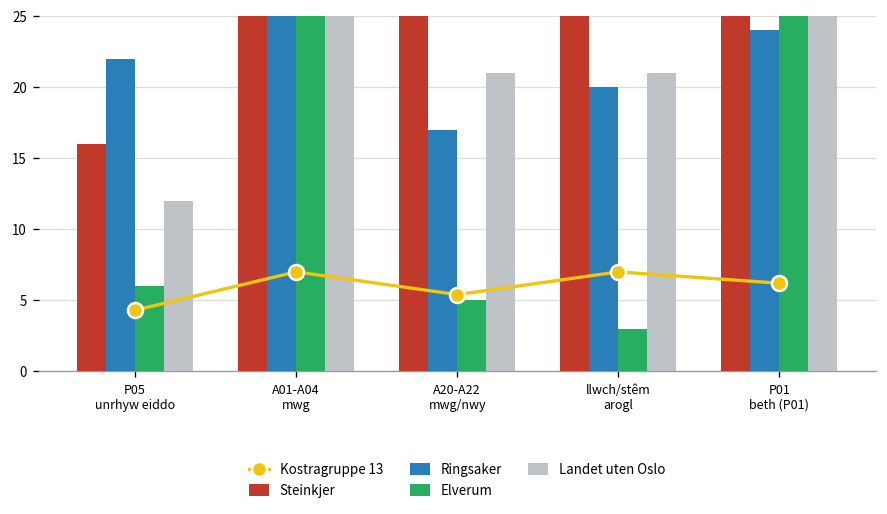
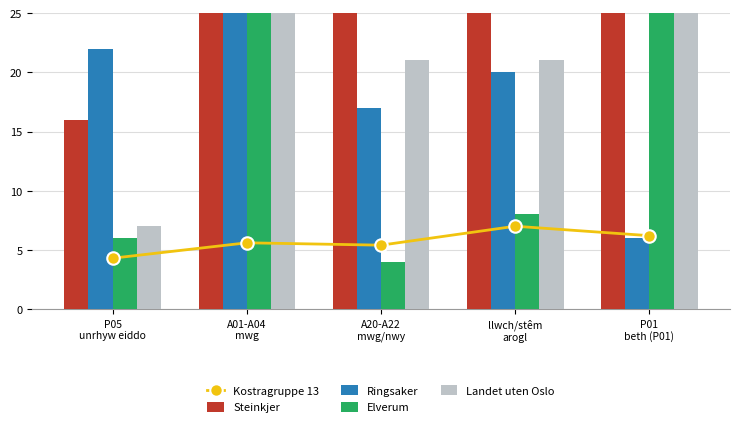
Landet uten Oslo, P05 unrhyw eiddo: 12 -> 7
Kostragruppe 13, A01-A04 mwg: 7.0 -> 5.6
Elverum, A20-A22 mwg/nwy: 5 -> 4
Elverum, llwch/stêm arogl: 3 -> 8
Ringsaker, P01 beth (P01): 24 -> 6
